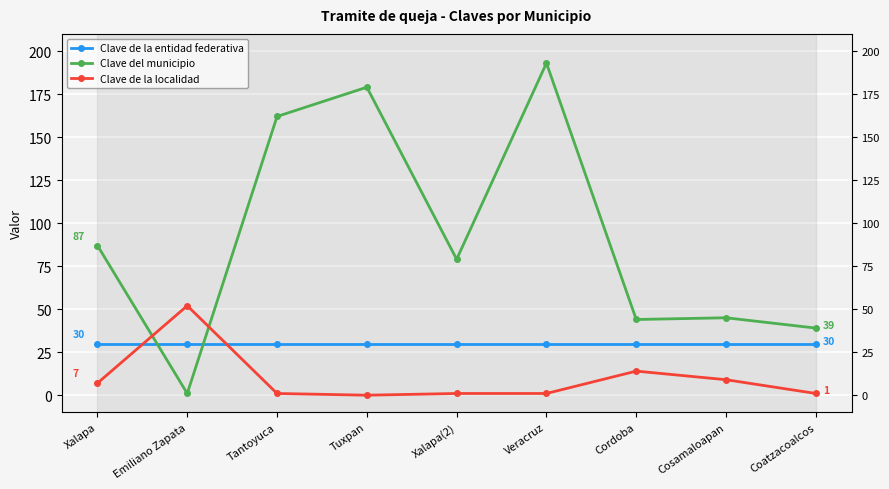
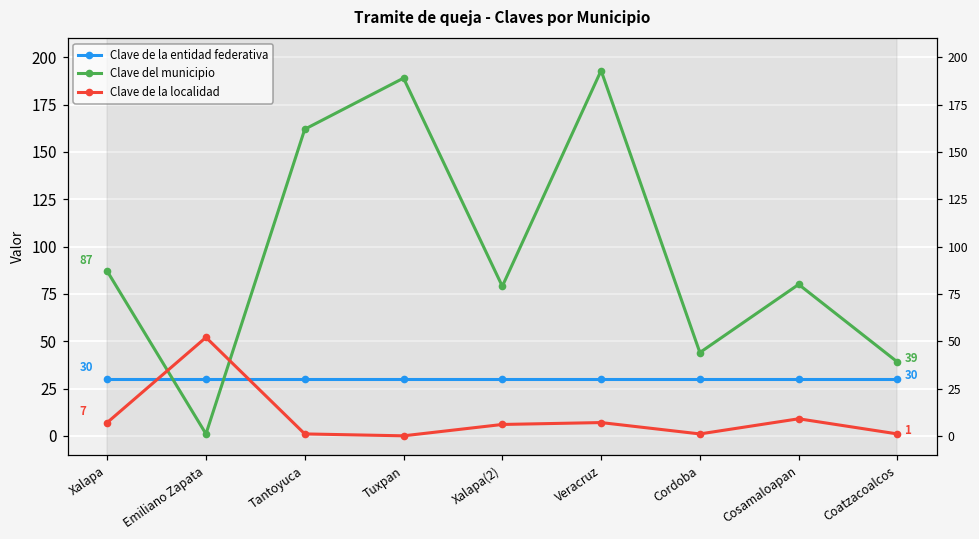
Clave del municipio, Tuxpan: 179 -> 189
Clave de la localidad, Xalapa(2): 1 -> 6
Clave de la localidad, Veracruz: 1 -> 7
Clave de la localidad, Cordoba: 14 -> 1
Clave del municipio, Cosamaloapan: 45 -> 80
